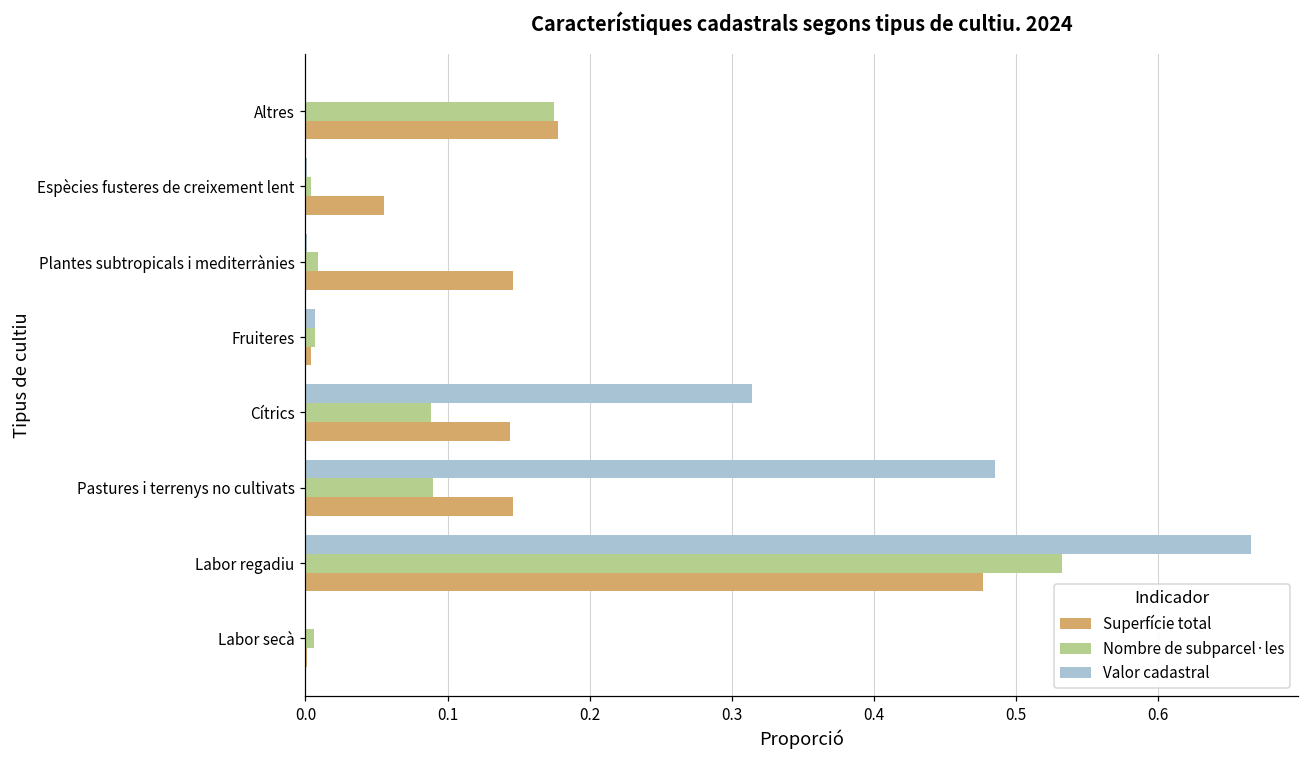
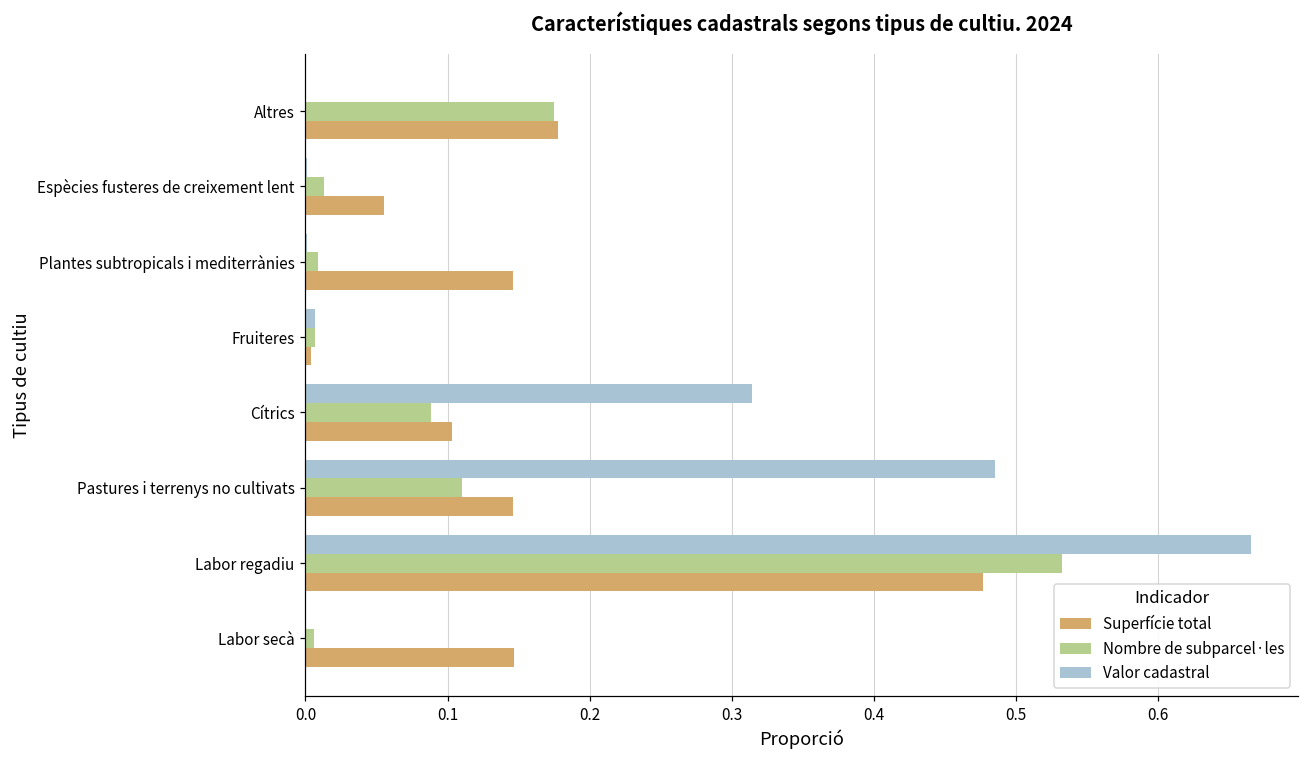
Nombre de subparcel·les, Espècies fusteres de creixement lent: 0.004 -> 0.013
Superfície total, Cítrics: 0.144 -> 0.103
Nombre de subparcel·les, Pastures i terrenys no cultivats: 0.09 -> 0.11
Superfície total, Labor secà: 0.001 -> 0.147
